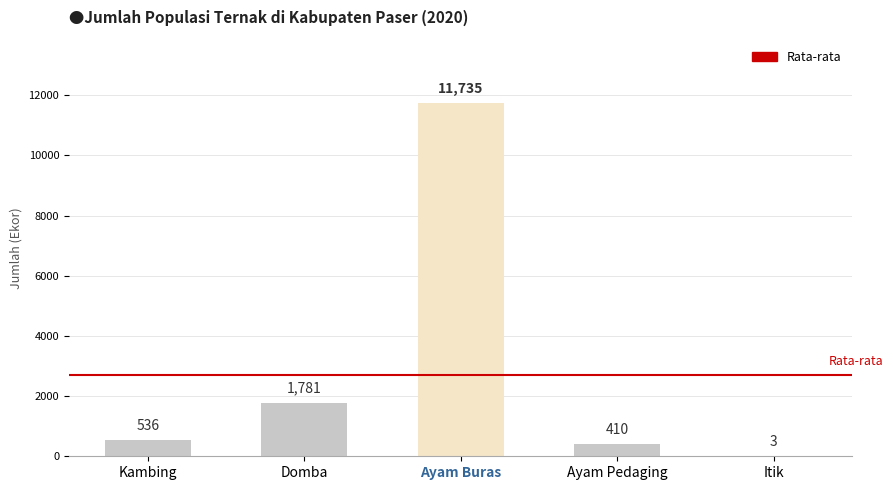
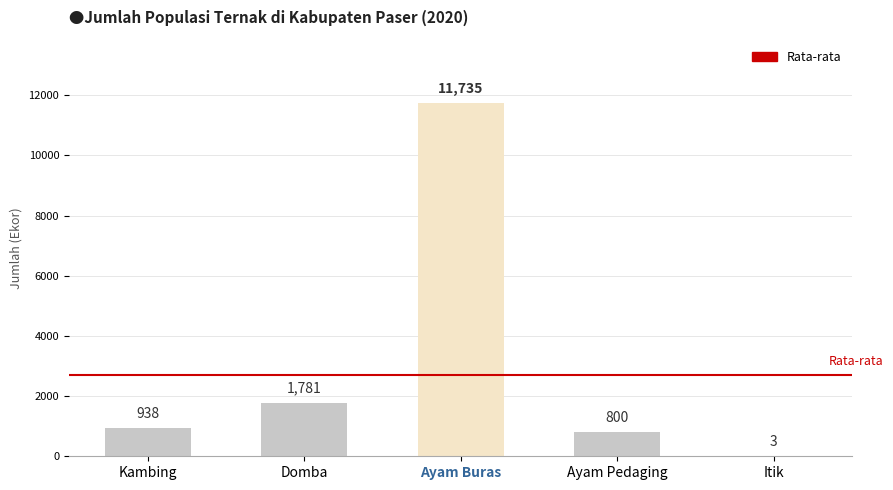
Kambing: 536 -> 938
Ayam Pedaging: 410 -> 800
